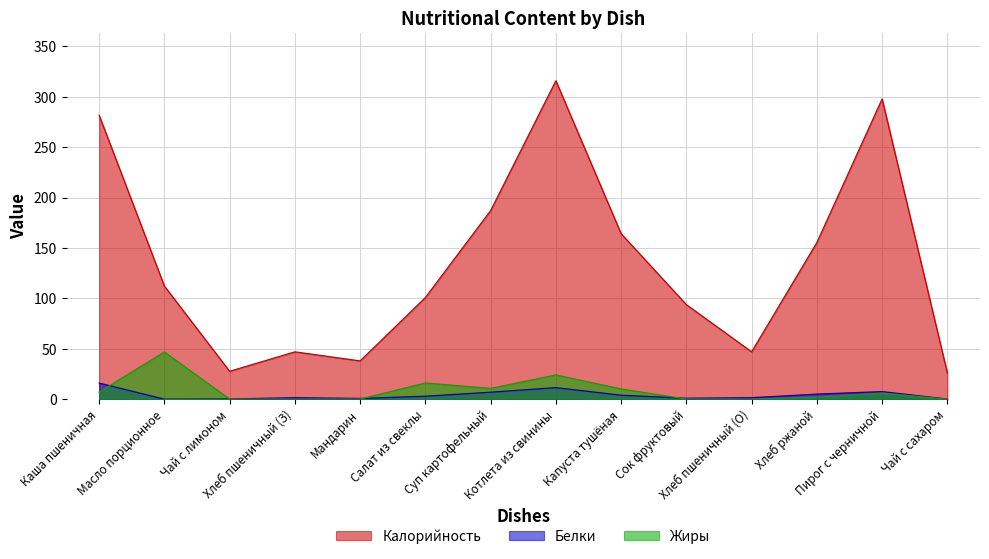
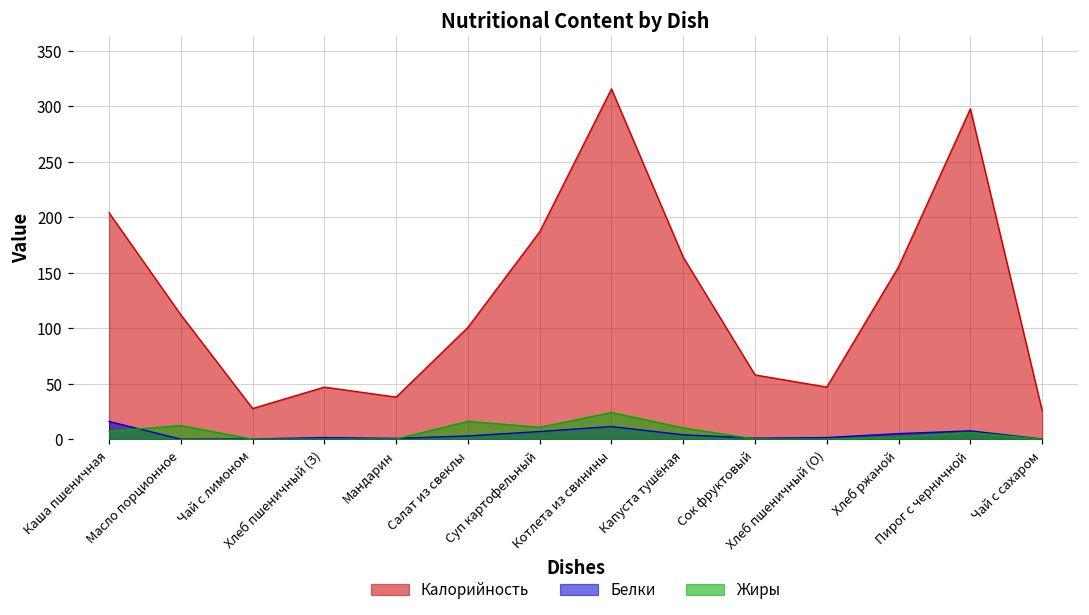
Калорийность, Каша пшеничная: 282 -> 204
Жиры, Масло порционное: 47 -> 12
Калорийность, Сок фруктовый: 94 -> 58
